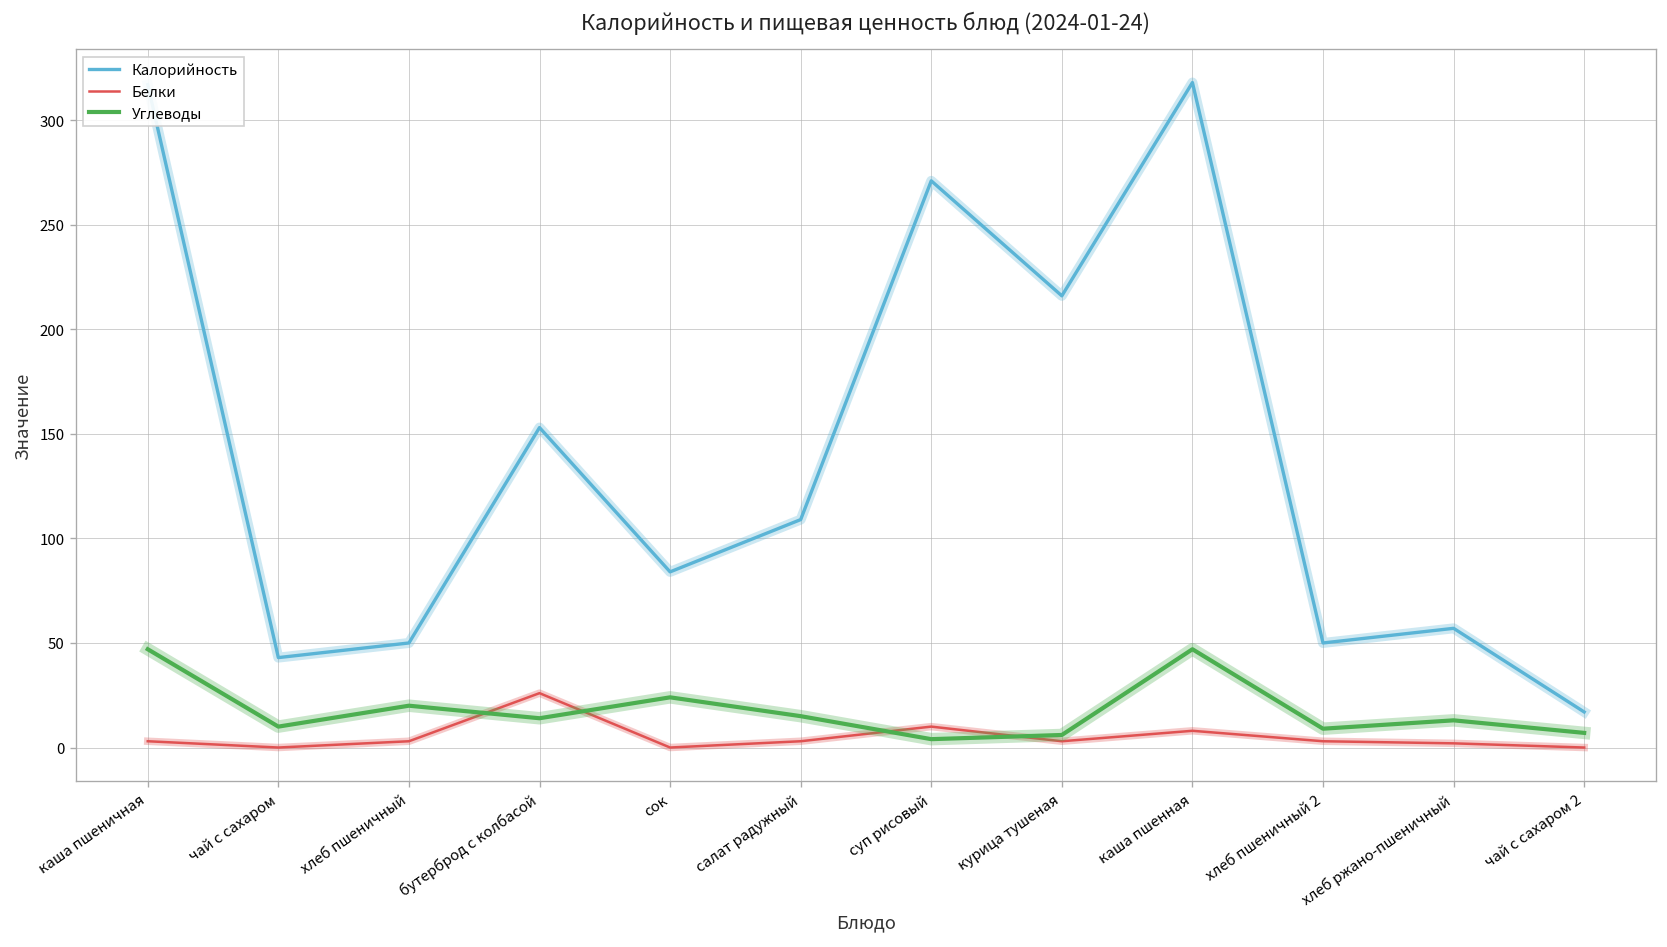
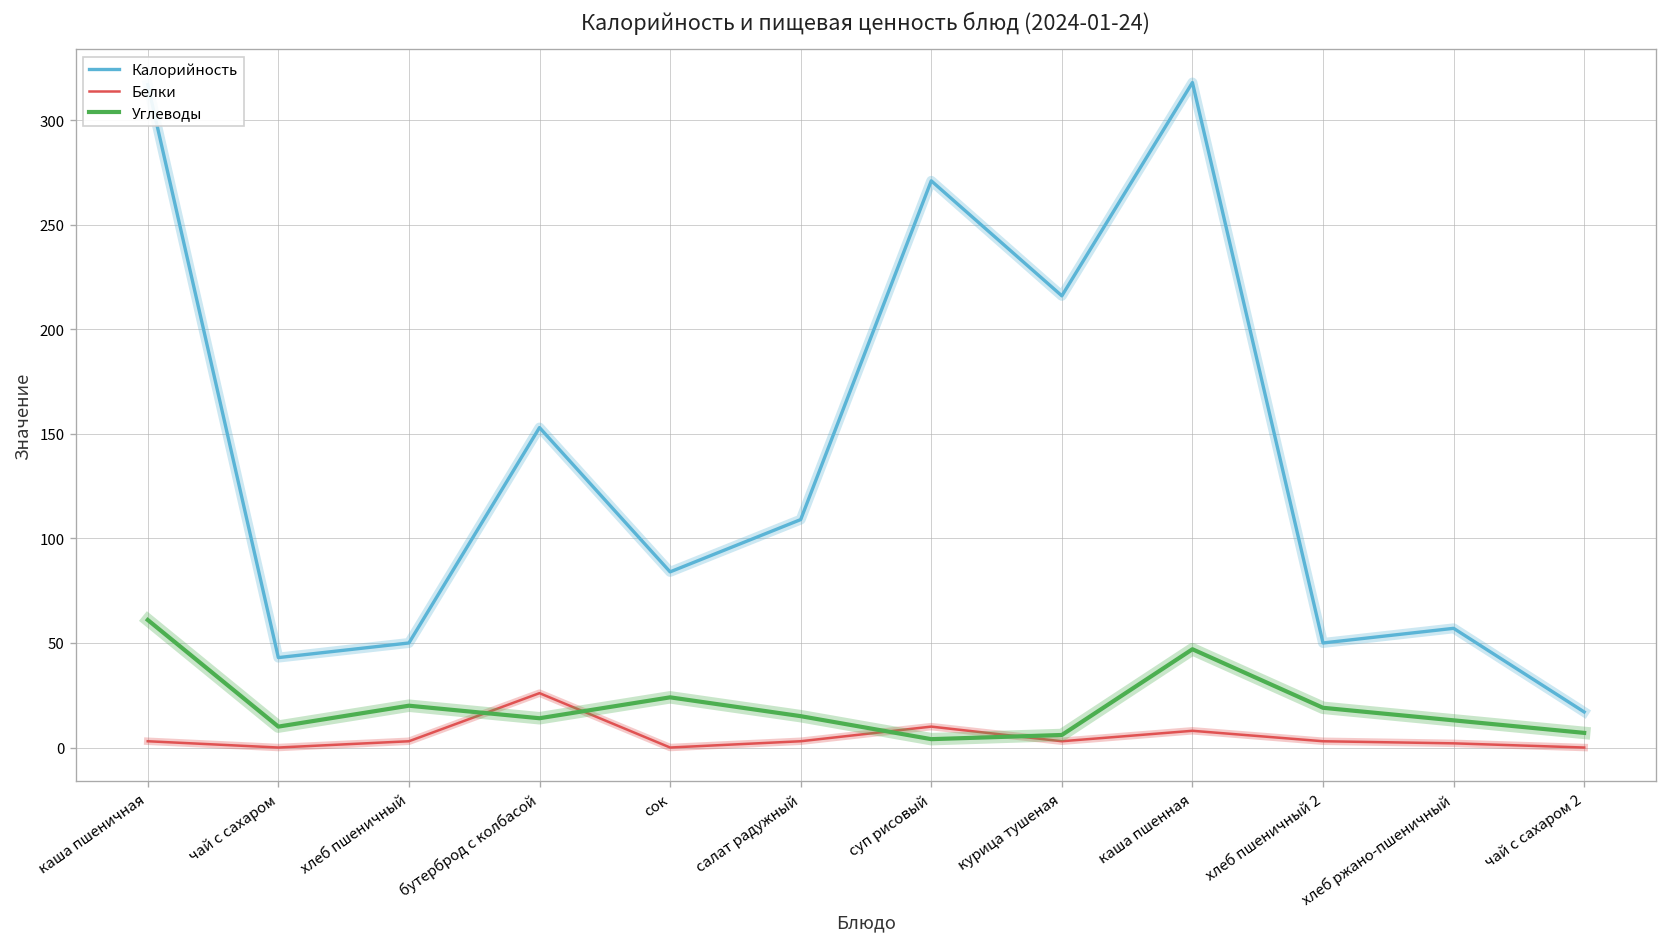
Углеводы, каша пшеничная: 47 -> 61
Углеводы, хлеб пшеничный 2: 9 -> 19
